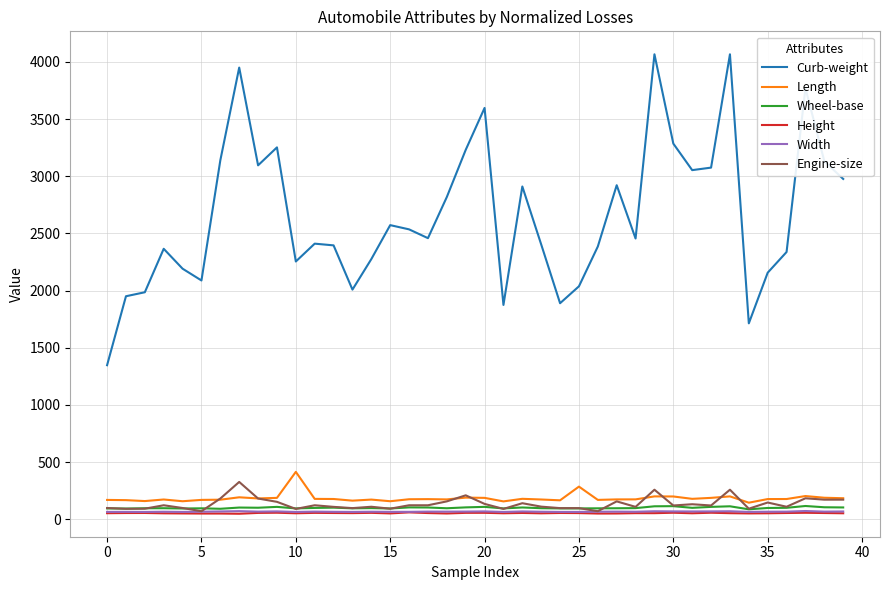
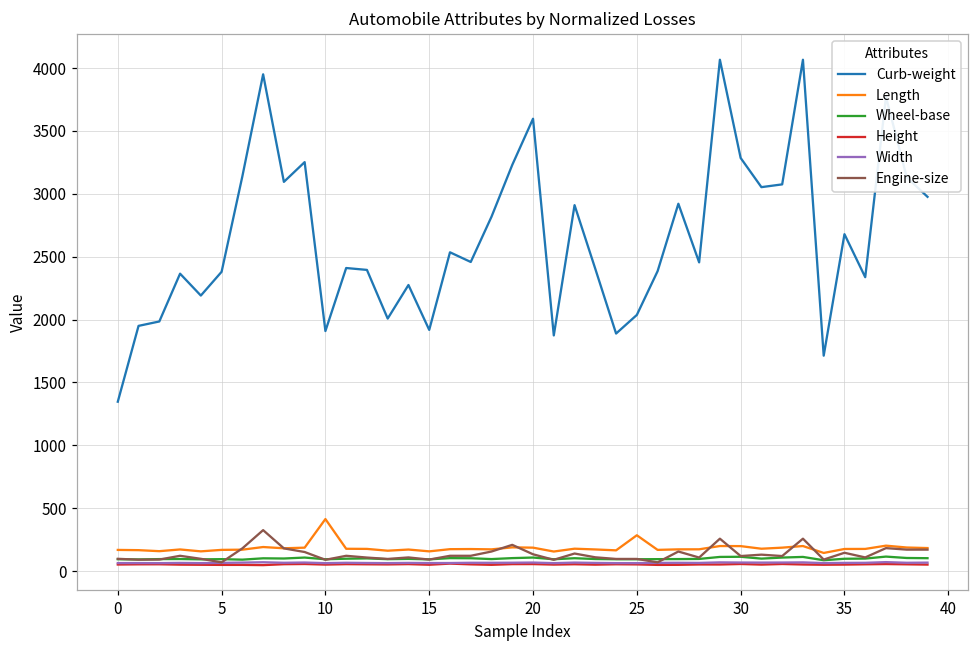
Curb-weight, 5: 2090 -> 2380
Curb-weight, 10: 2250 -> 1910
Curb-weight, 15: 2570 -> 1920
Curb-weight, 35: 2160 -> 2680
